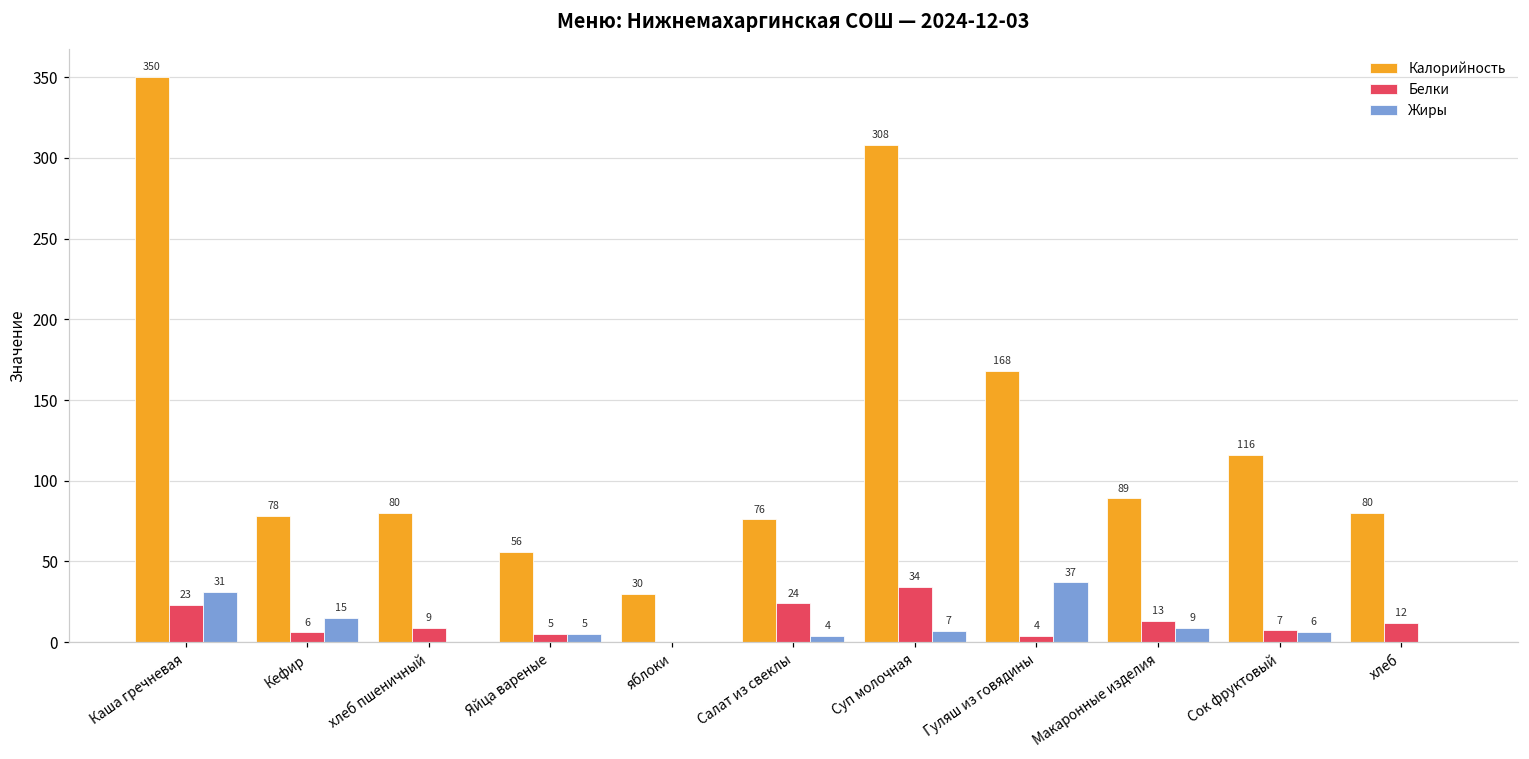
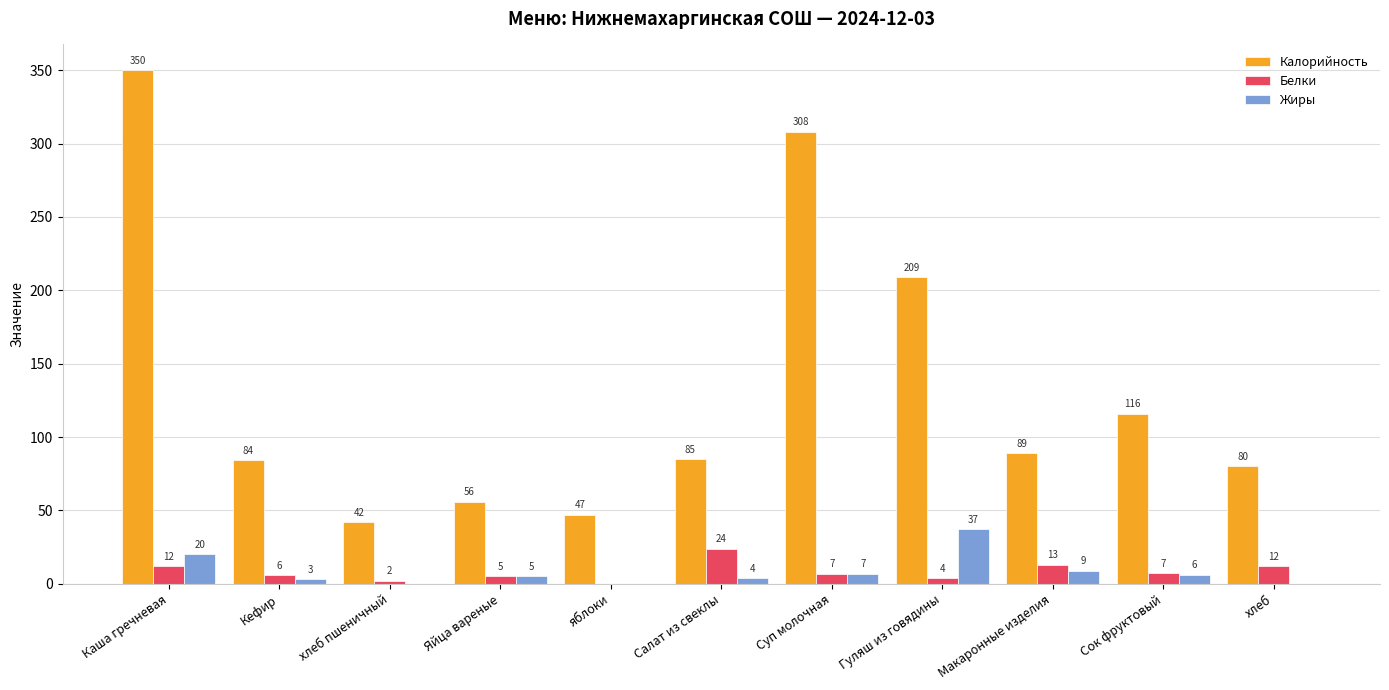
Белки, Каша гречневая: 23 -> 12
Жиры, Каша гречневая: 31 -> 20
Калорийность, Кефир: 78 -> 84
Жиры, Кефир: 15 -> 3
Калорийность, хлеб пшеничный: 80 -> 42
Белки, хлеб пшеничный: 9 -> 2
Калорийность, яблоки: 30 -> 47
Калорийность, Салат из свеклы: 76 -> 85
Белки, Суп молочная: 34 -> 7
Калорийность, Гуляш из говядины: 168 -> 209
